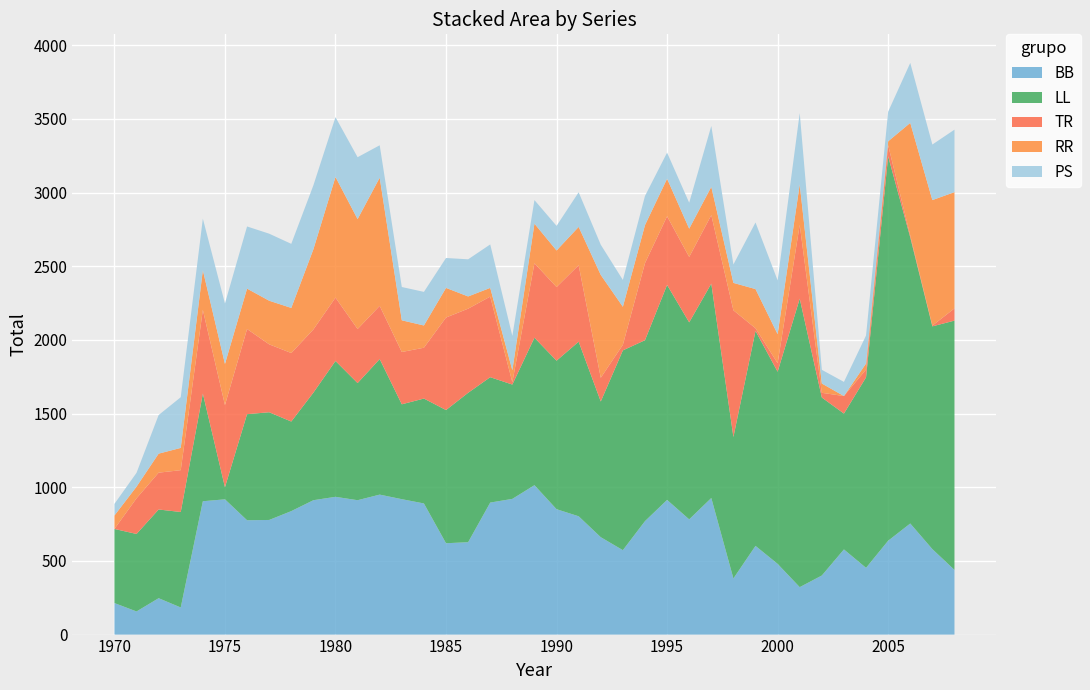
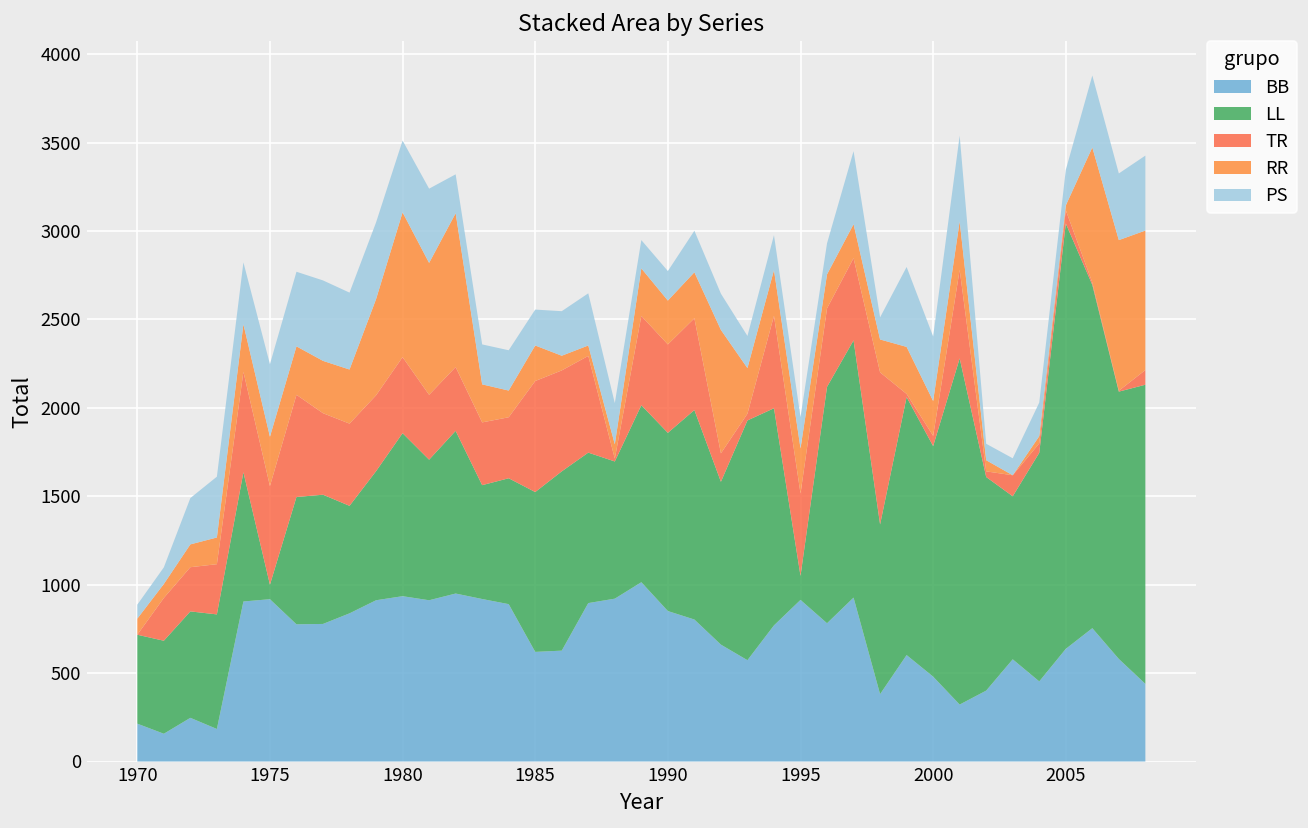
LL, 1995: 1460 -> 140
LL, 2005: 2610 -> 2410
